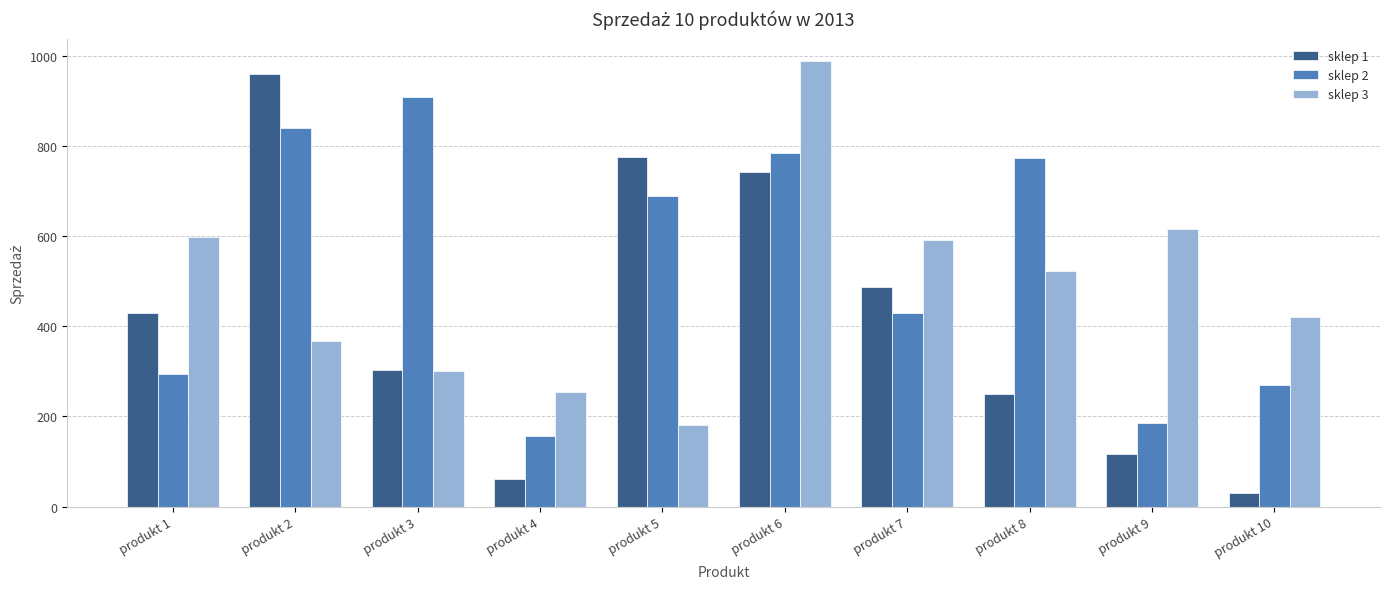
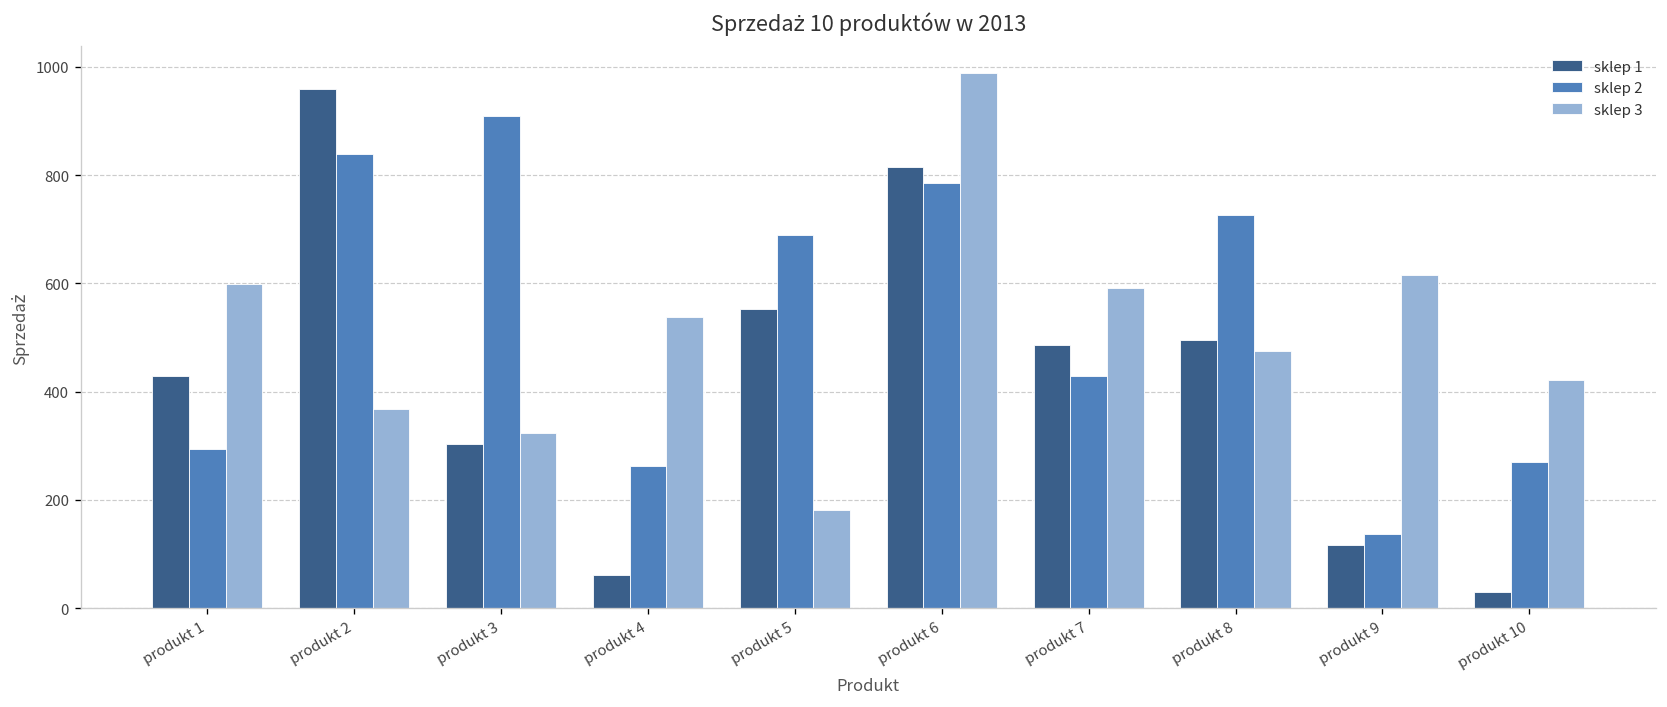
sklep 3, produkt 3: 300 -> 320
sklep 2, produkt 4: 160 -> 260
sklep 3, produkt 4: 250 -> 540
sklep 1, produkt 5: 770 -> 550
sklep 1, produkt 6: 740 -> 810
sklep 1, produkt 8: 250 -> 490
sklep 2, produkt 8: 770 -> 730
sklep 3, produkt 8: 520 -> 480
sklep 2, produkt 9: 190 -> 140
